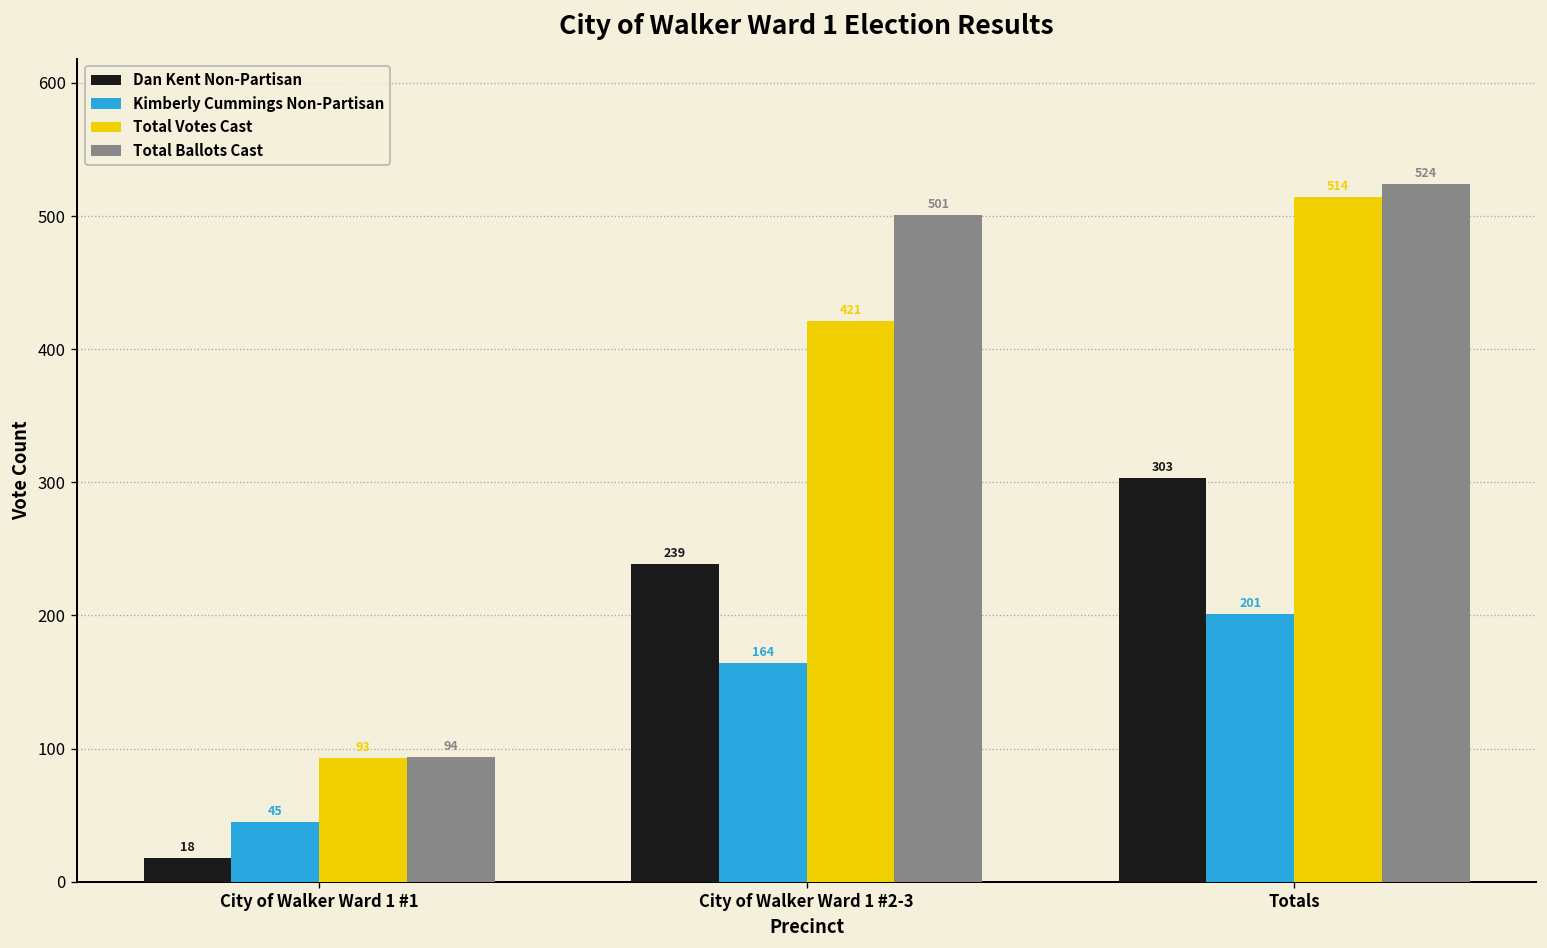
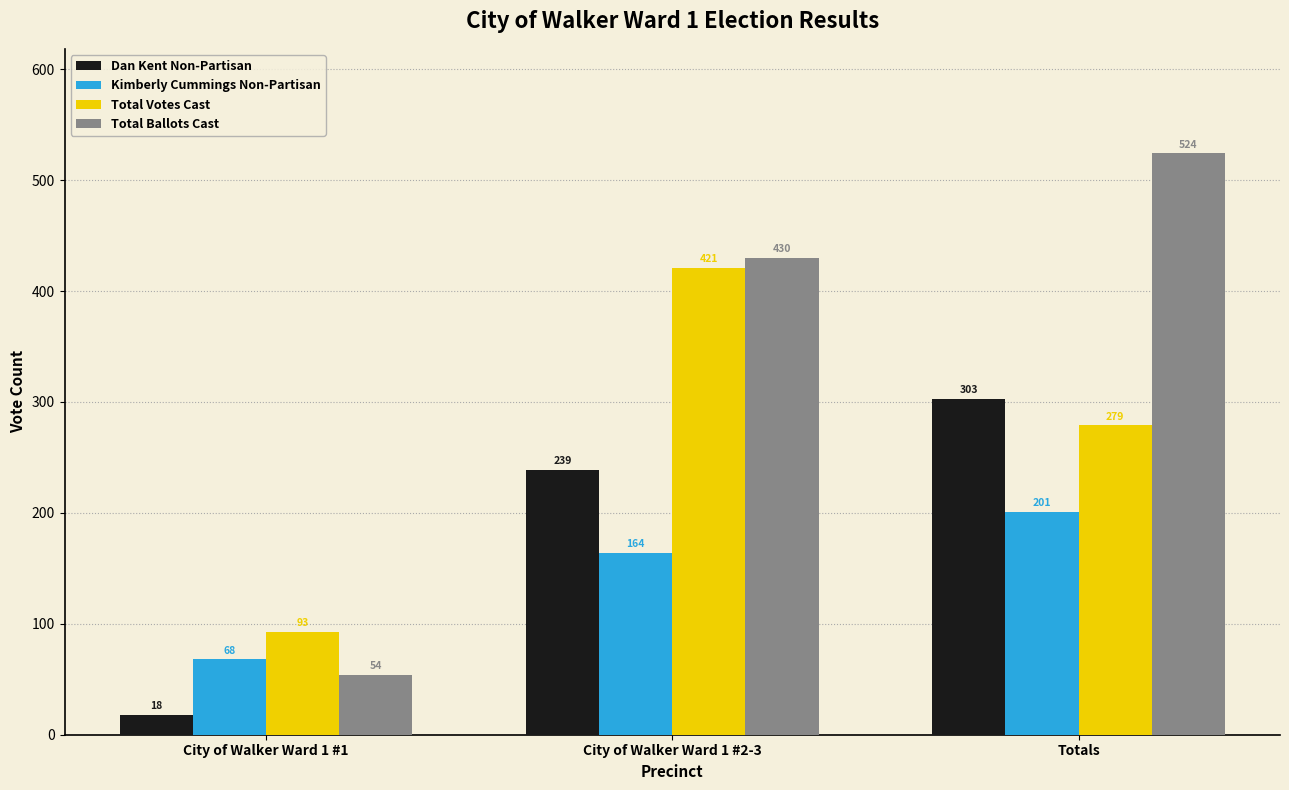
Kimberly Cummings Non-Partisan, City of Walker Ward 1 #1: 45 -> 68
Total Ballots Cast, City of Walker Ward 1 #1: 94 -> 54
Total Ballots Cast, City of Walker Ward 1 #2-3: 501 -> 430
Total Votes Cast, Totals: 514 -> 279
